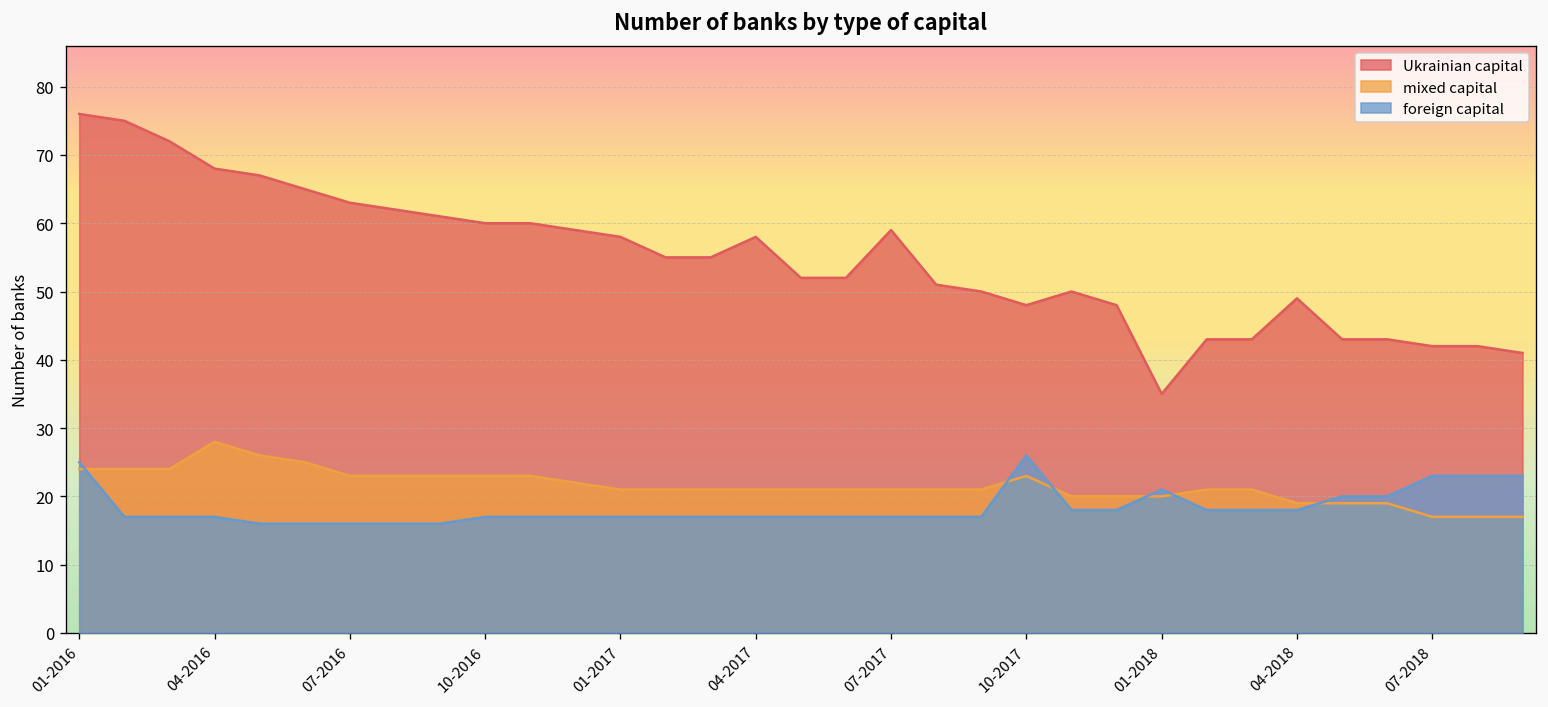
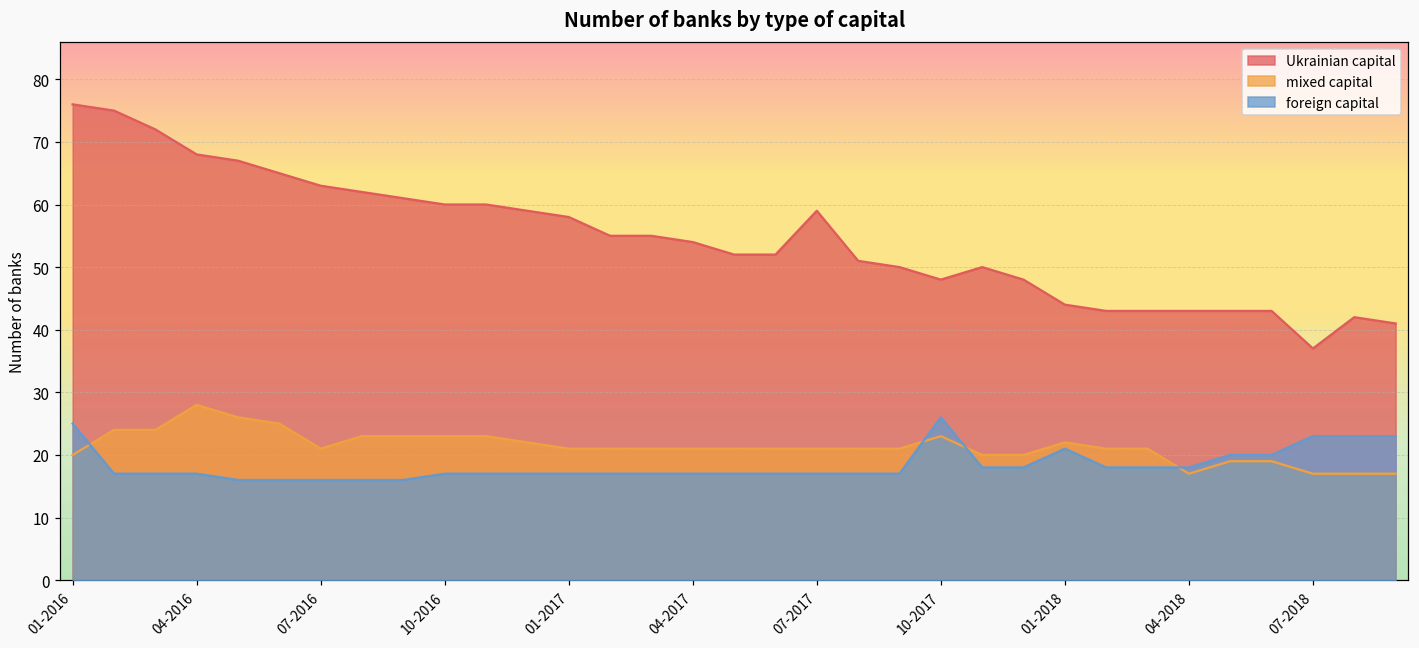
mixed capital, 01-2016: 24 -> 20
mixed capital, 07-2016: 23 -> 21
Ukrainian capital, 04-2017: 58 -> 54
Ukrainian capital, 01-2018: 35 -> 44
mixed capital, 01-2018: 20 -> 22
Ukrainian capital, 04-2018: 49 -> 43
mixed capital, 04-2018: 19 -> 17
Ukrainian capital, 07-2018: 42 -> 37
